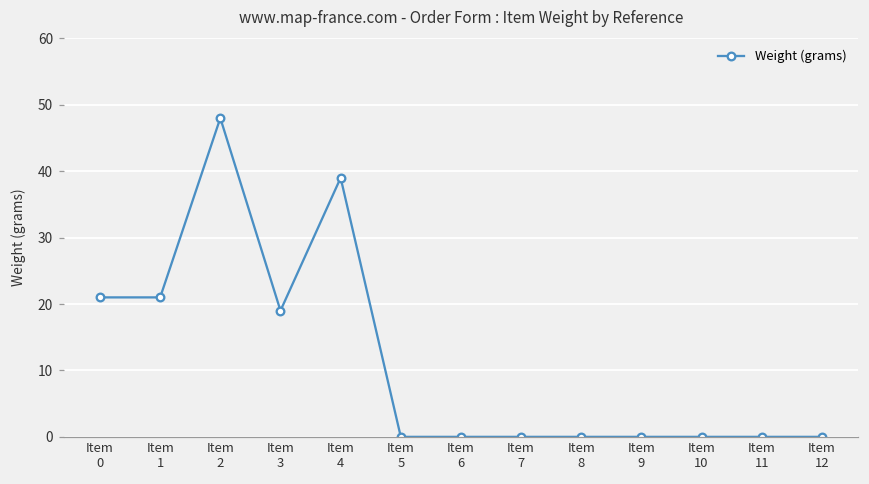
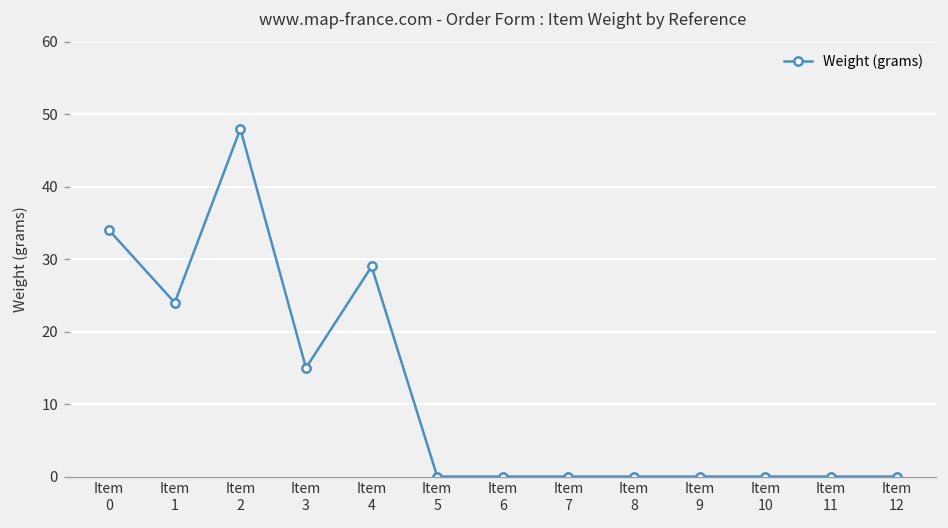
Item 0: 21 -> 34
Item 1: 21 -> 24
Item 3: 19 -> 15
Item 4: 39 -> 29
